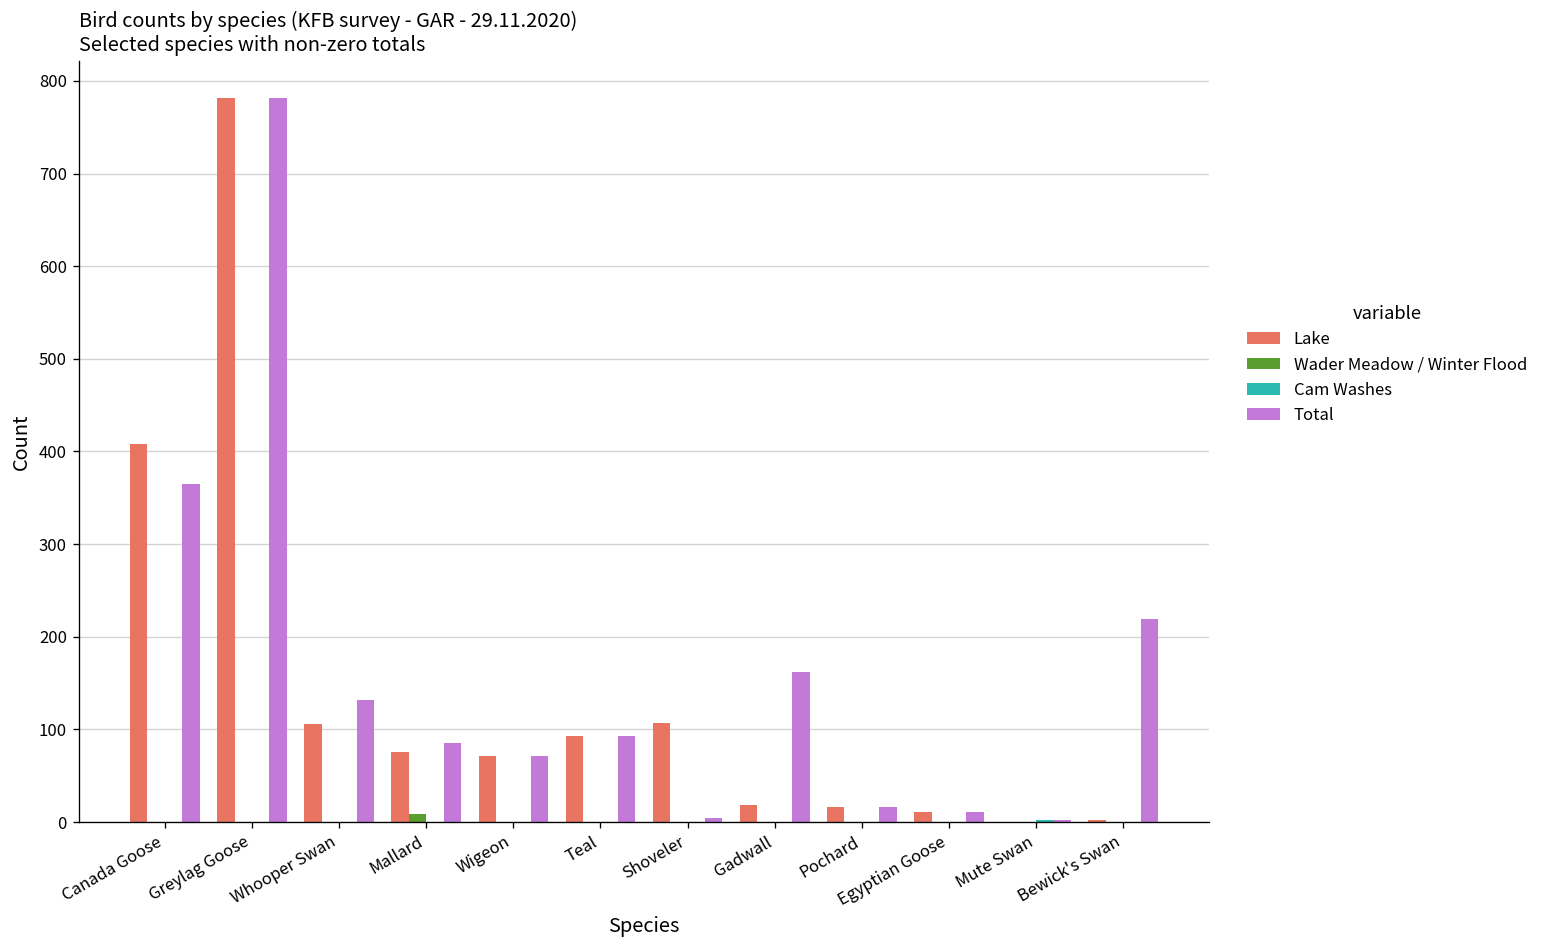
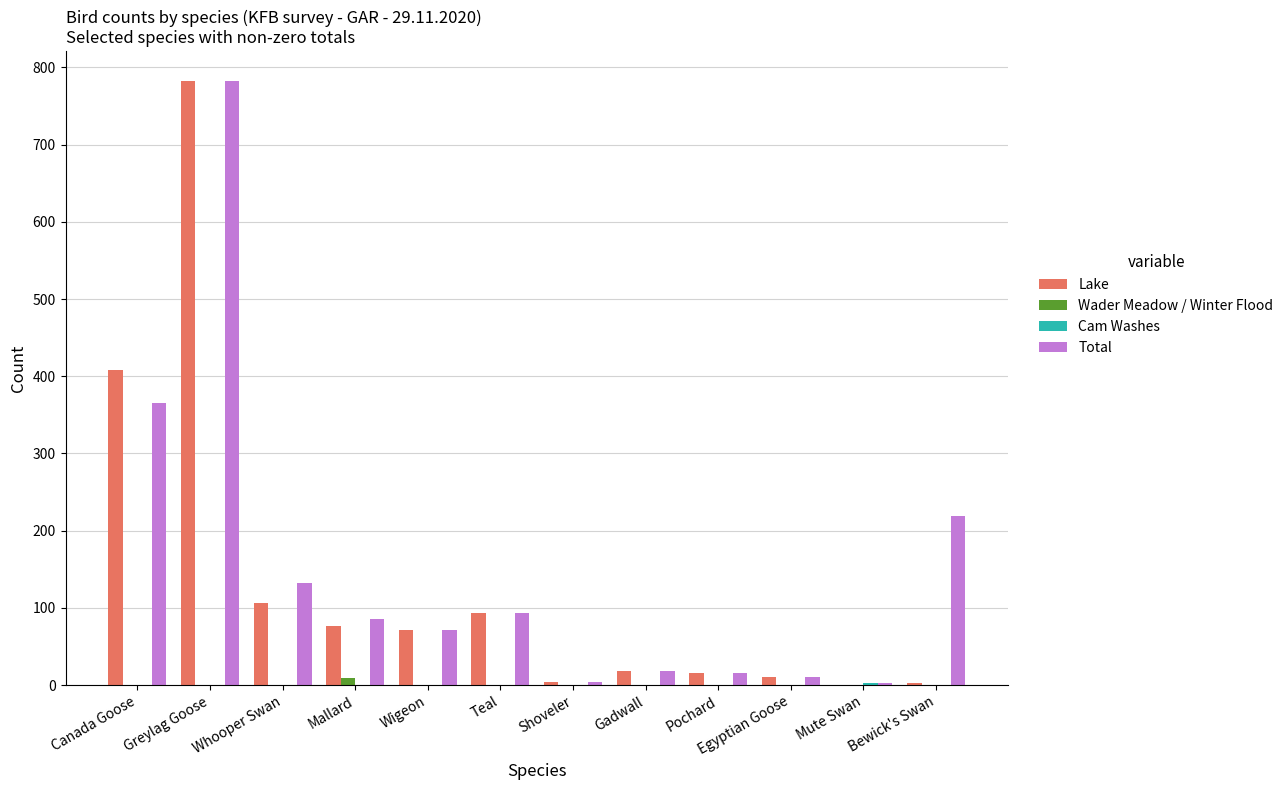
Lake, Shoveler: 110 -> 0
Total, Gadwall: 160 -> 20
